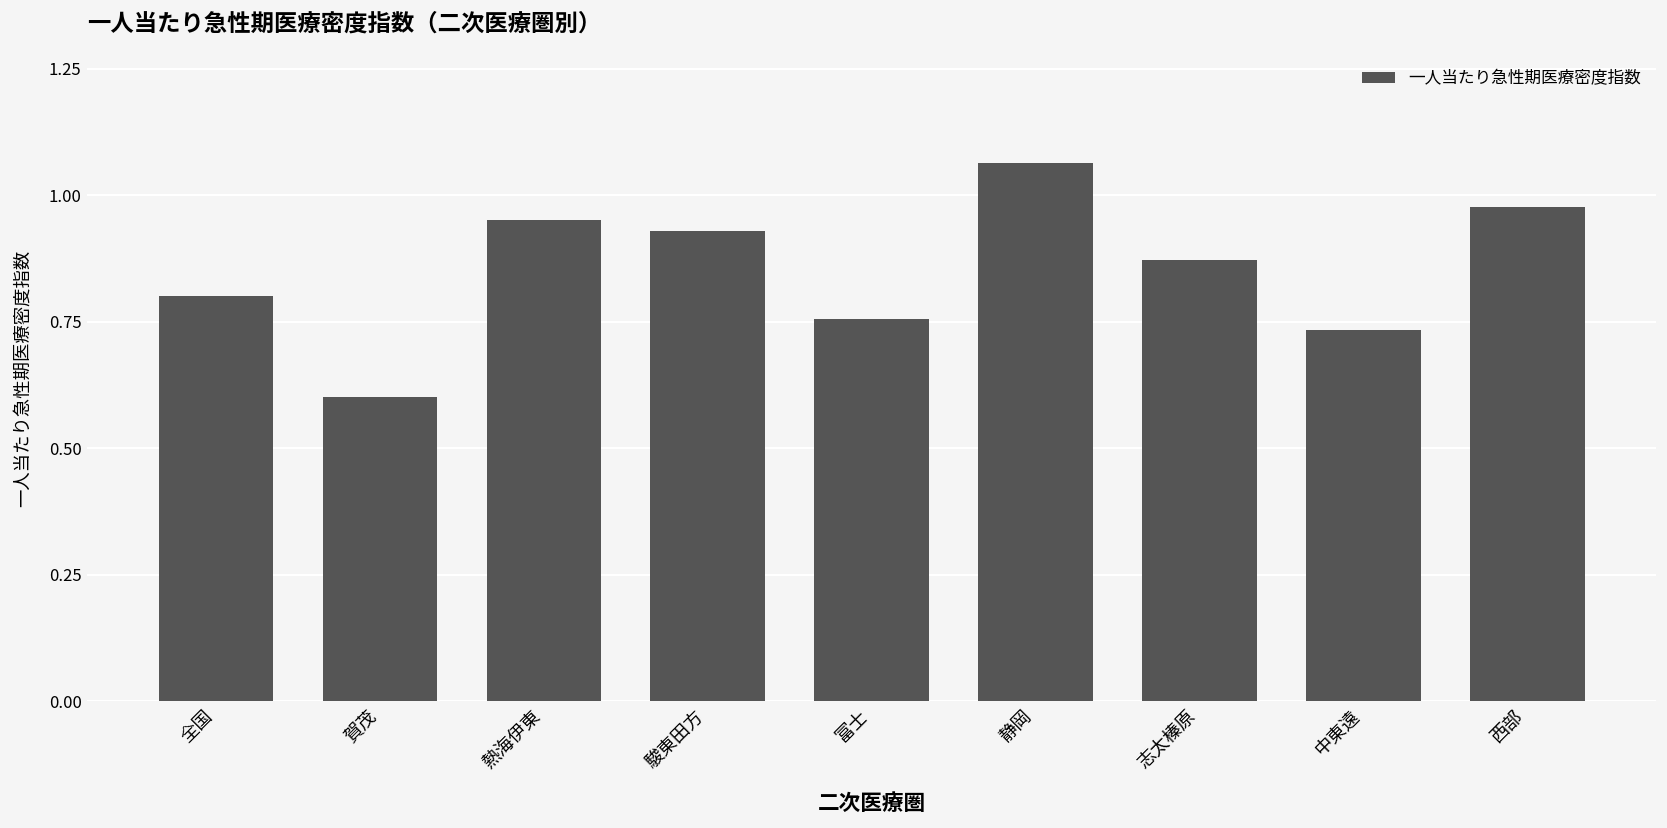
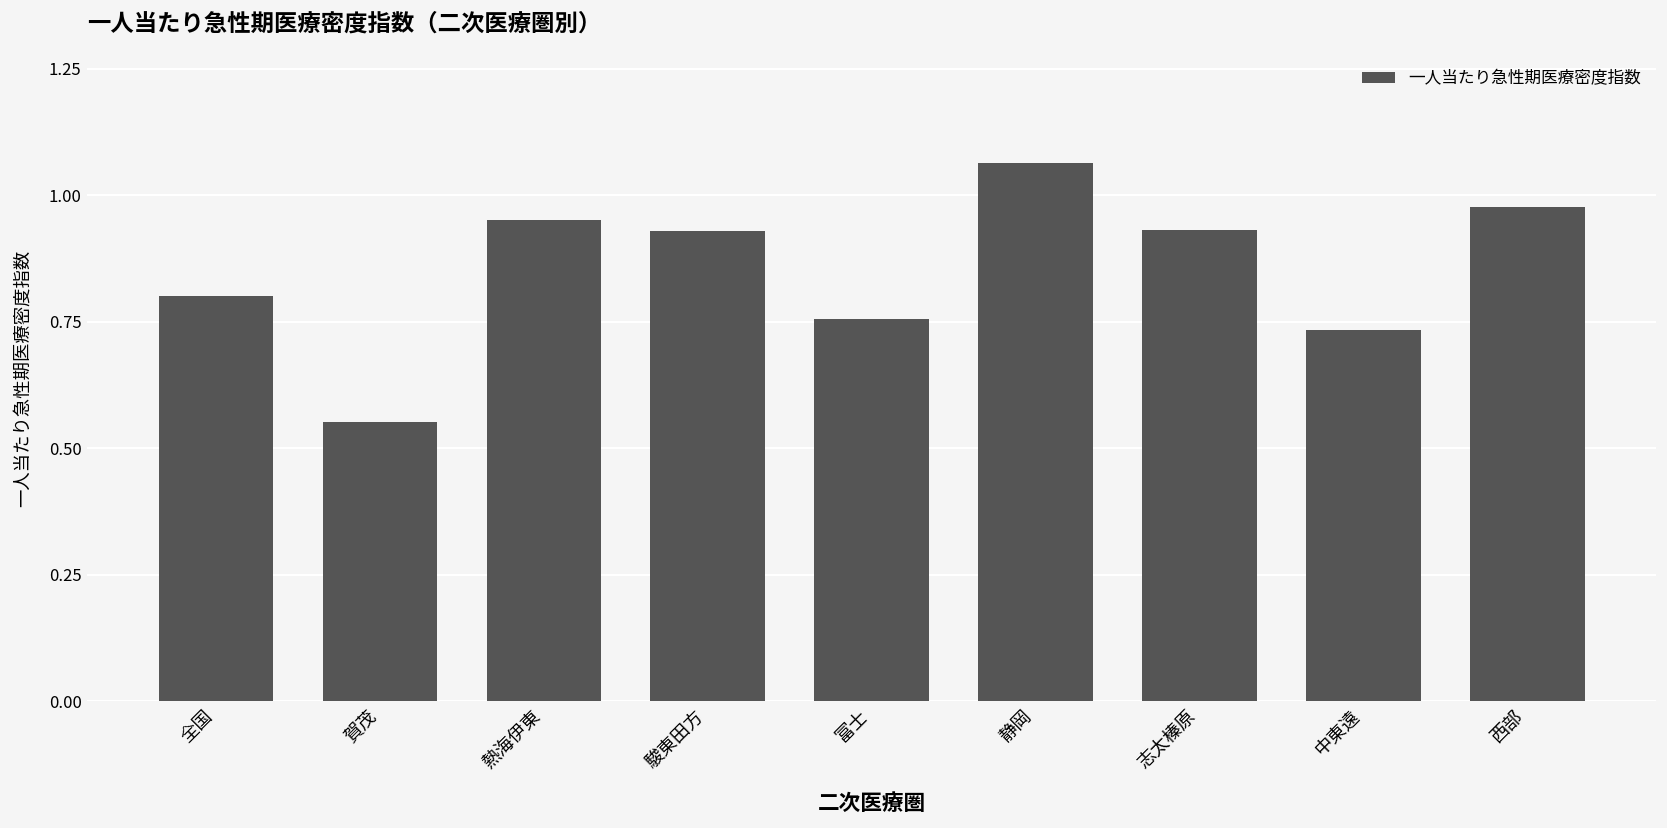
賀茂: 0.60 -> 0.55
志太榛原: 0.87 -> 0.93
